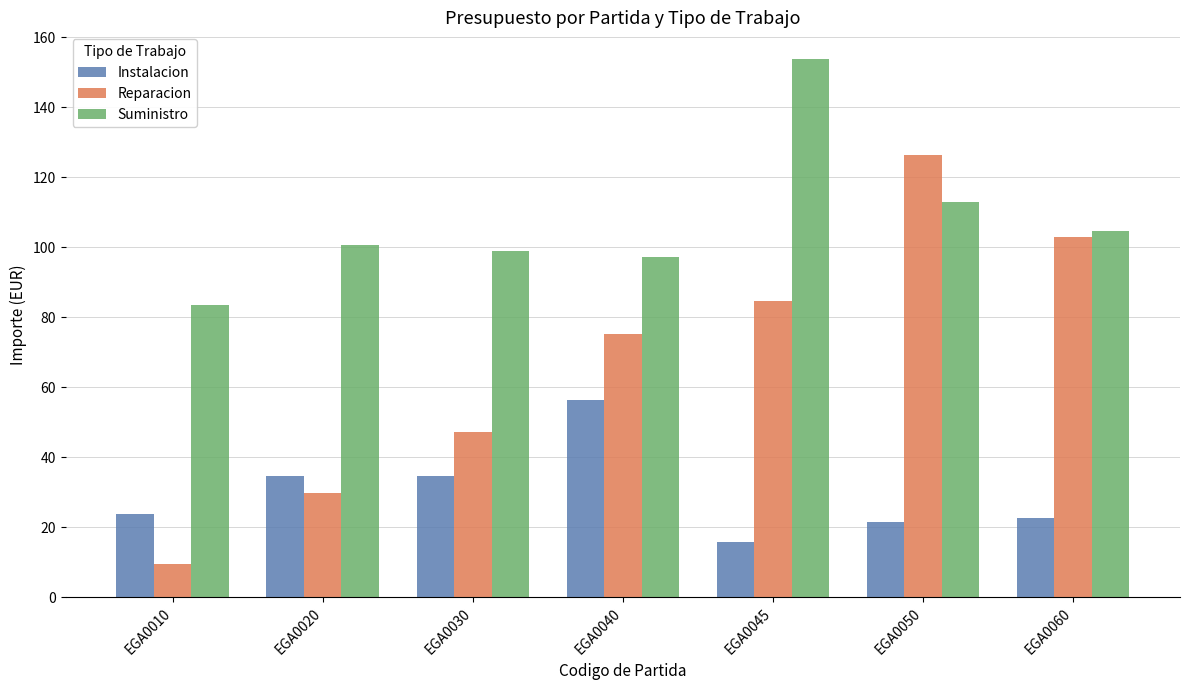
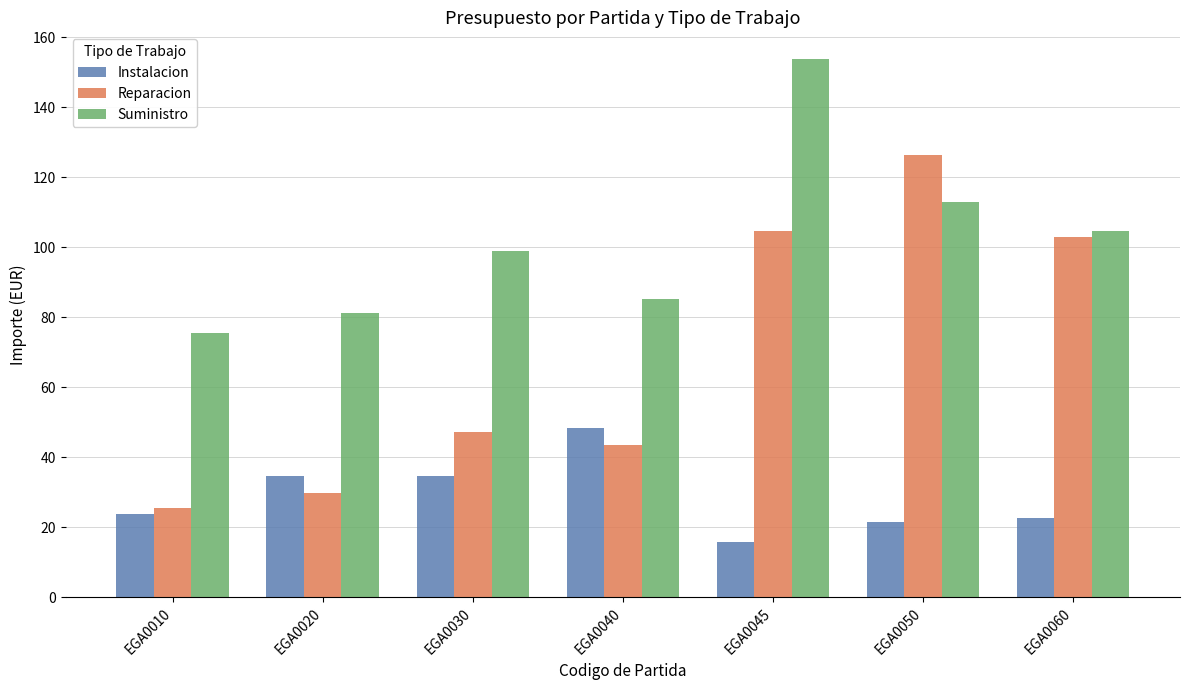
Reparacion, EGA0010: 10 -> 26
Suministro, EGA0010: 83 -> 75
Suministro, EGA0020: 101 -> 81
Instalacion, EGA0040: 56 -> 48
Reparacion, EGA0040: 75 -> 43
Suministro, EGA0040: 97 -> 85
Reparacion, EGA0045: 85 -> 105
